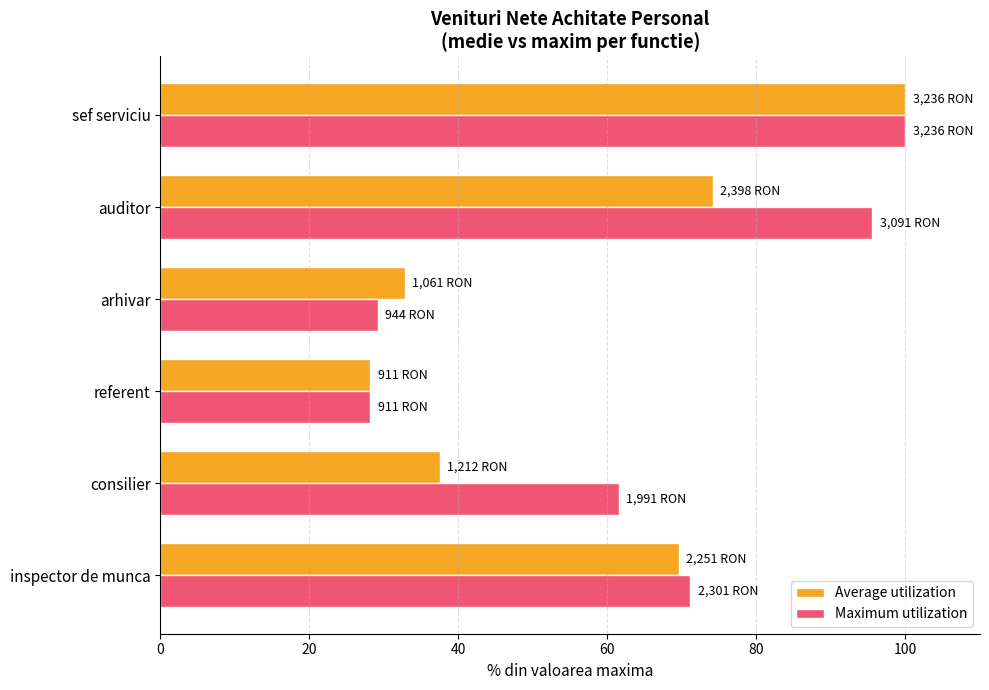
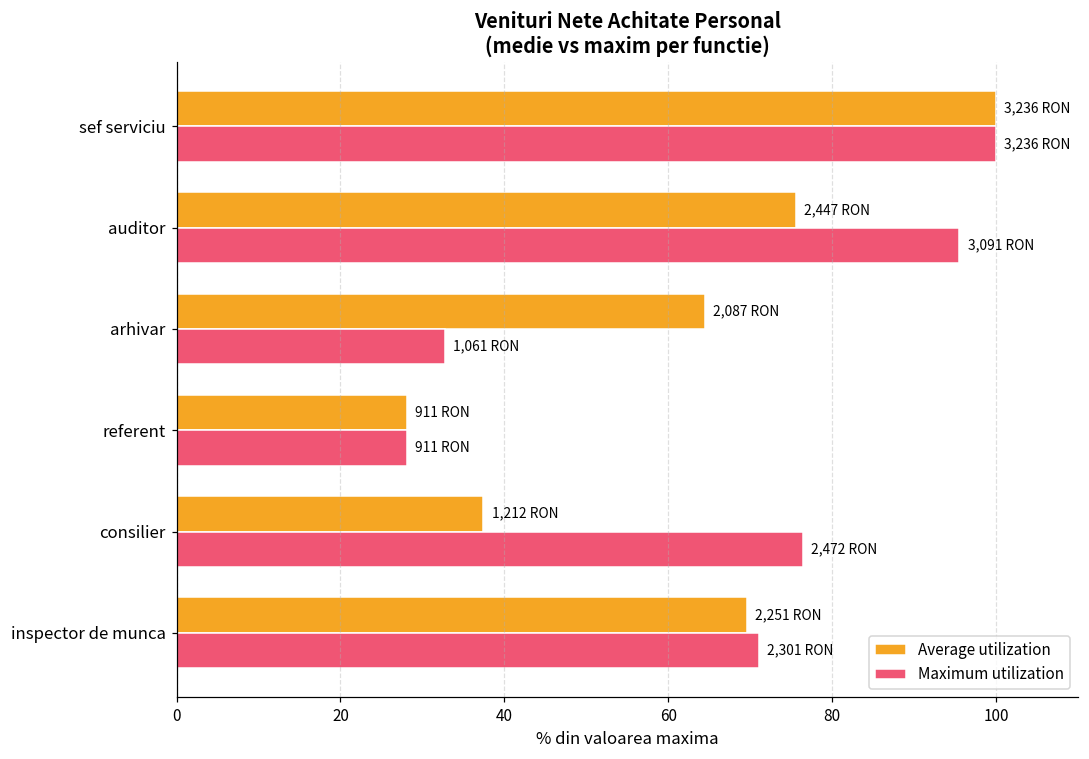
Average utilization, auditor: 2,398 -> 2,447
Average utilization, arhivar: 1,061 -> 2,087
Maximum utilization, arhivar: 944 -> 1,061
Maximum utilization, consilier: 1,991 -> 2,472
